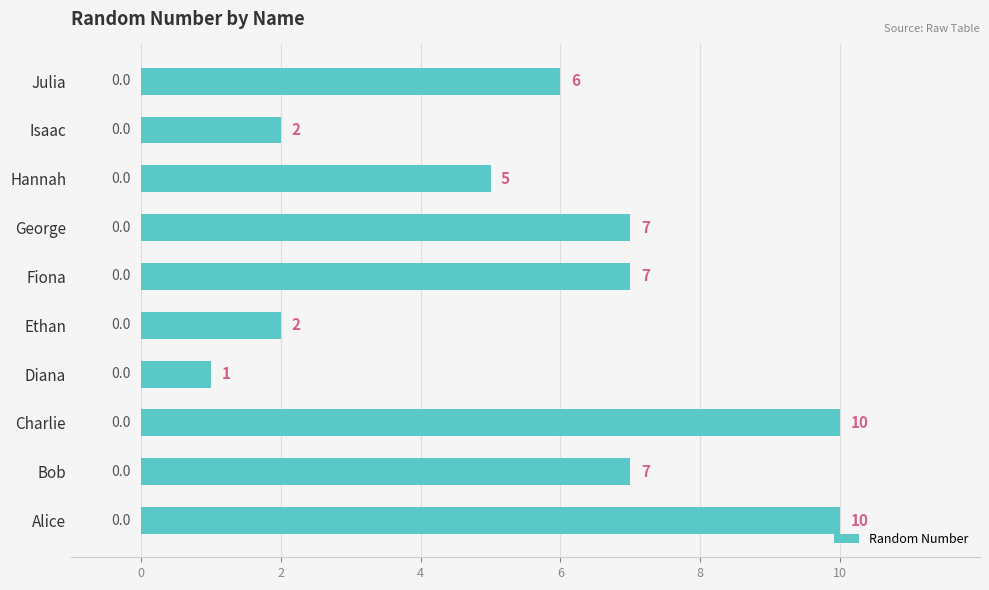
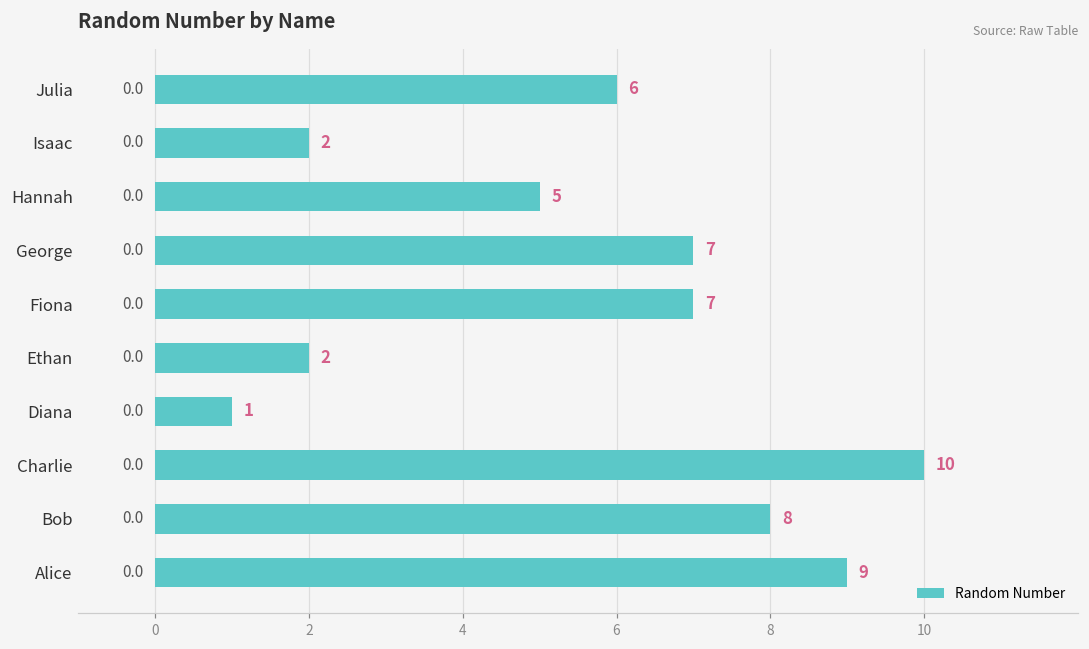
Bob: 7 -> 8
Alice: 10 -> 9
